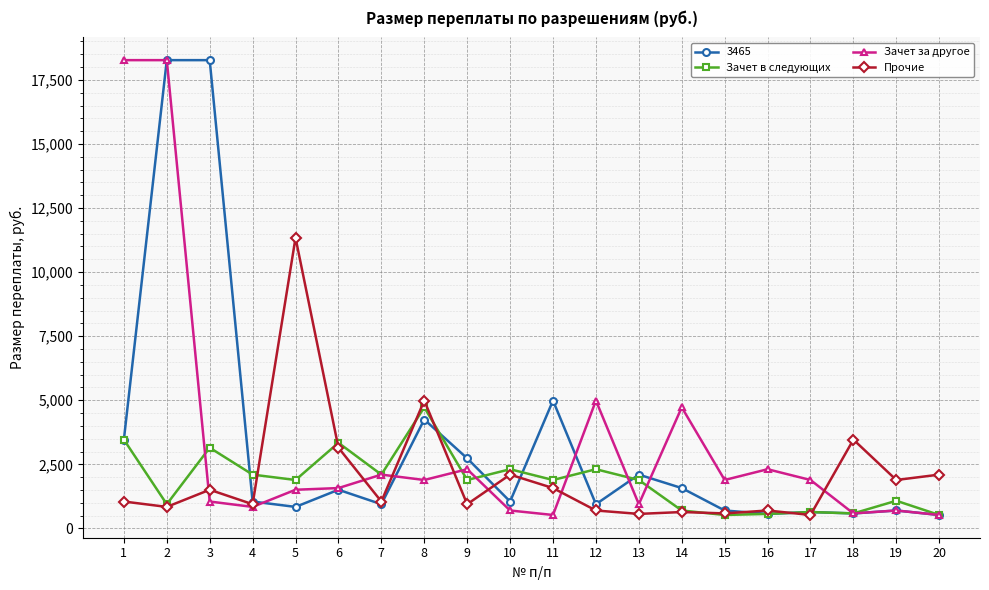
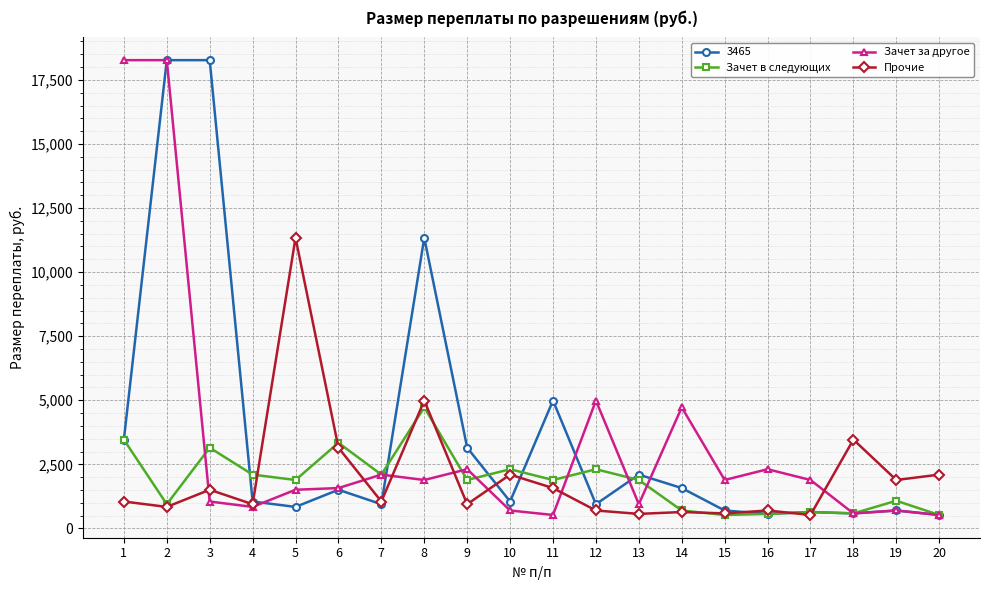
3465, 8: 4,300 -> 11,300
3465, 9: 2,700 -> 3,200
